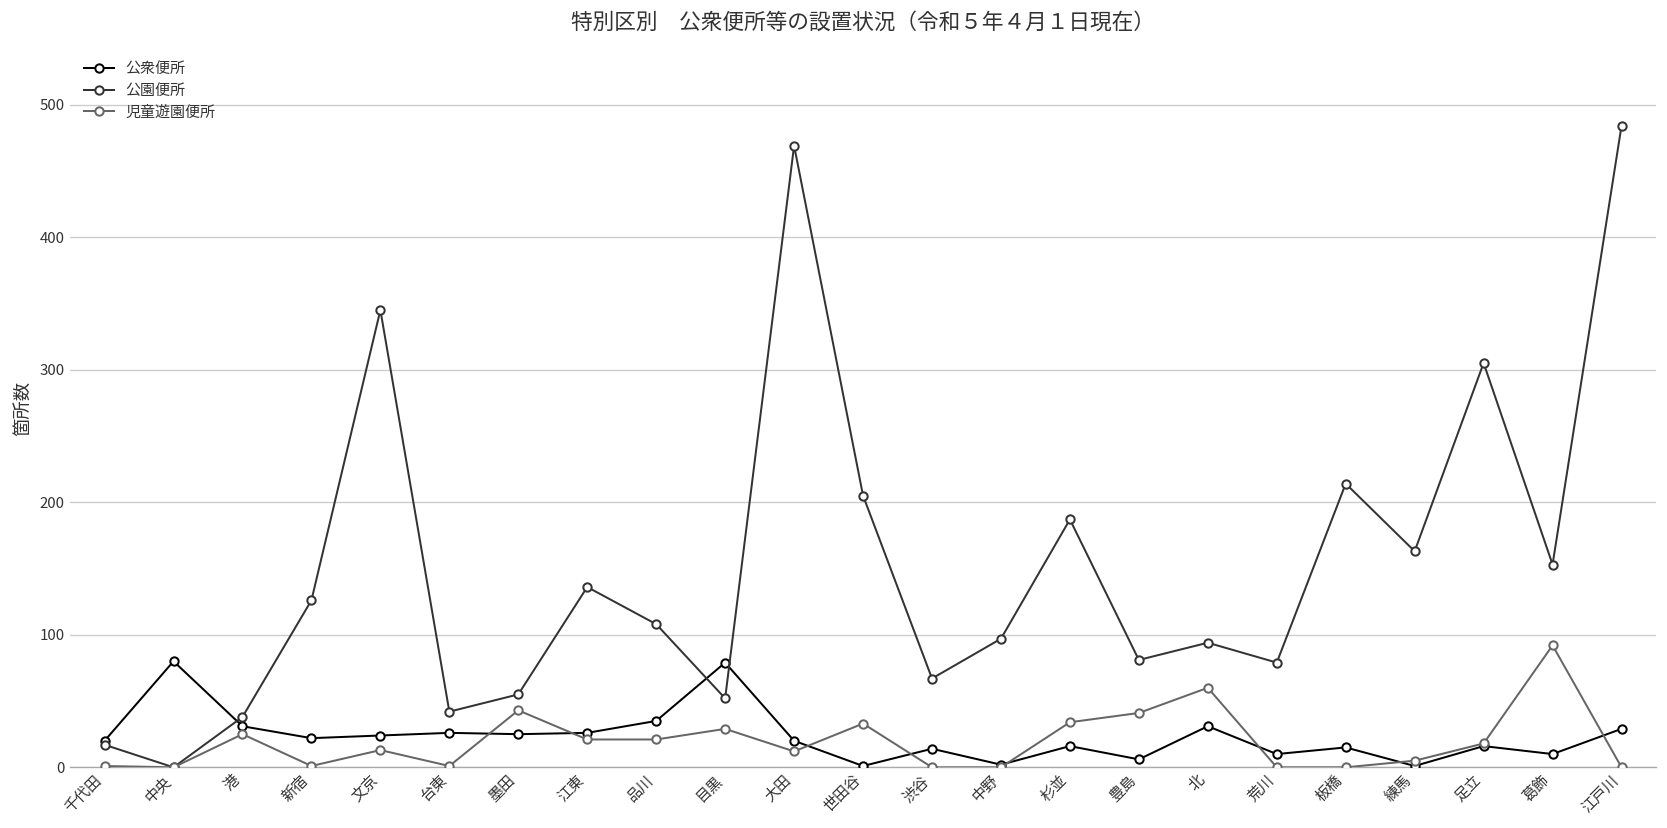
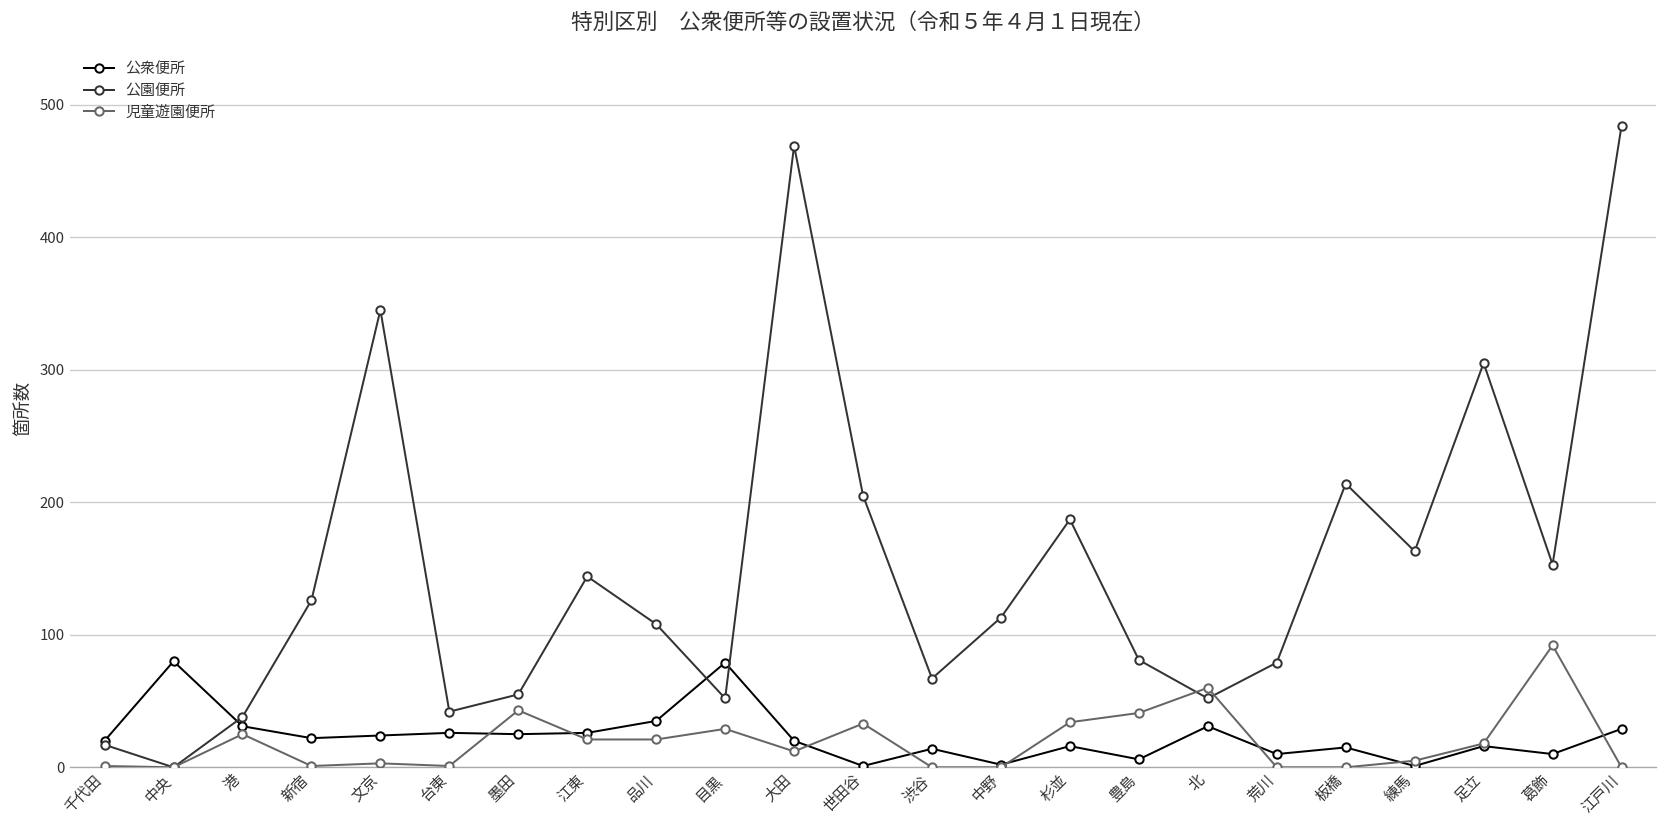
児童遊園便所, 文京: 13 -> 3
公園便所, 江東: 136 -> 144
公園便所, 中野: 97 -> 113
公園便所, 北: 94 -> 52
